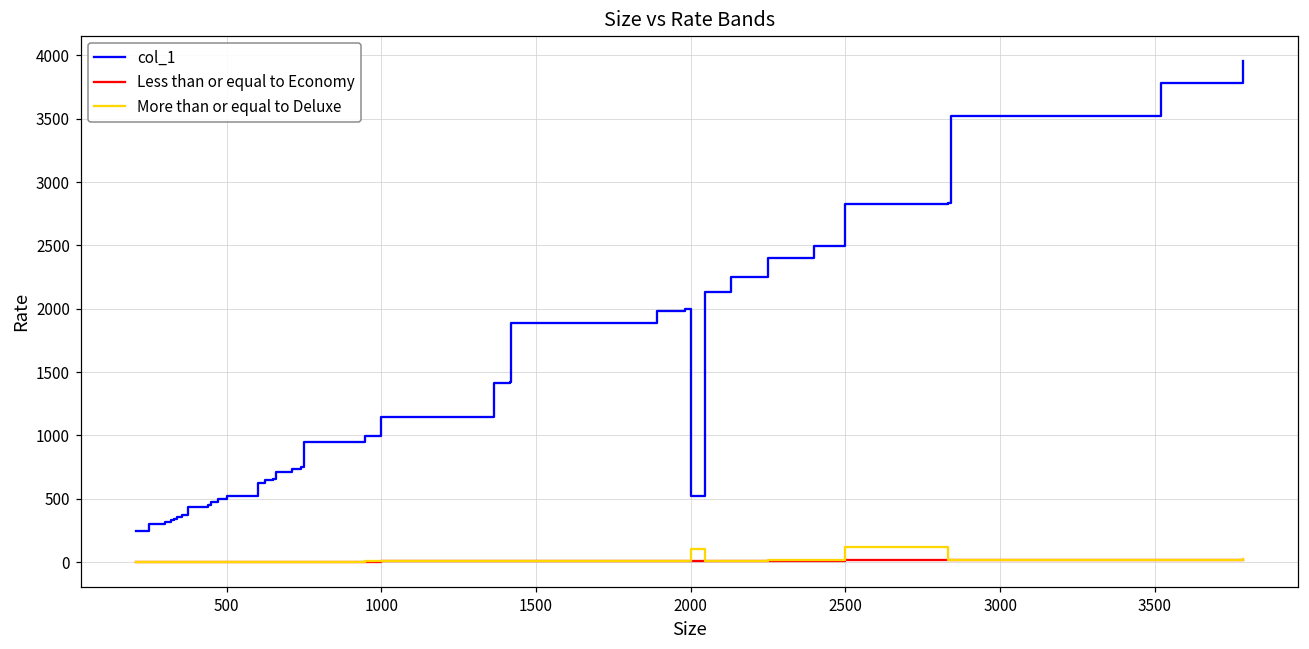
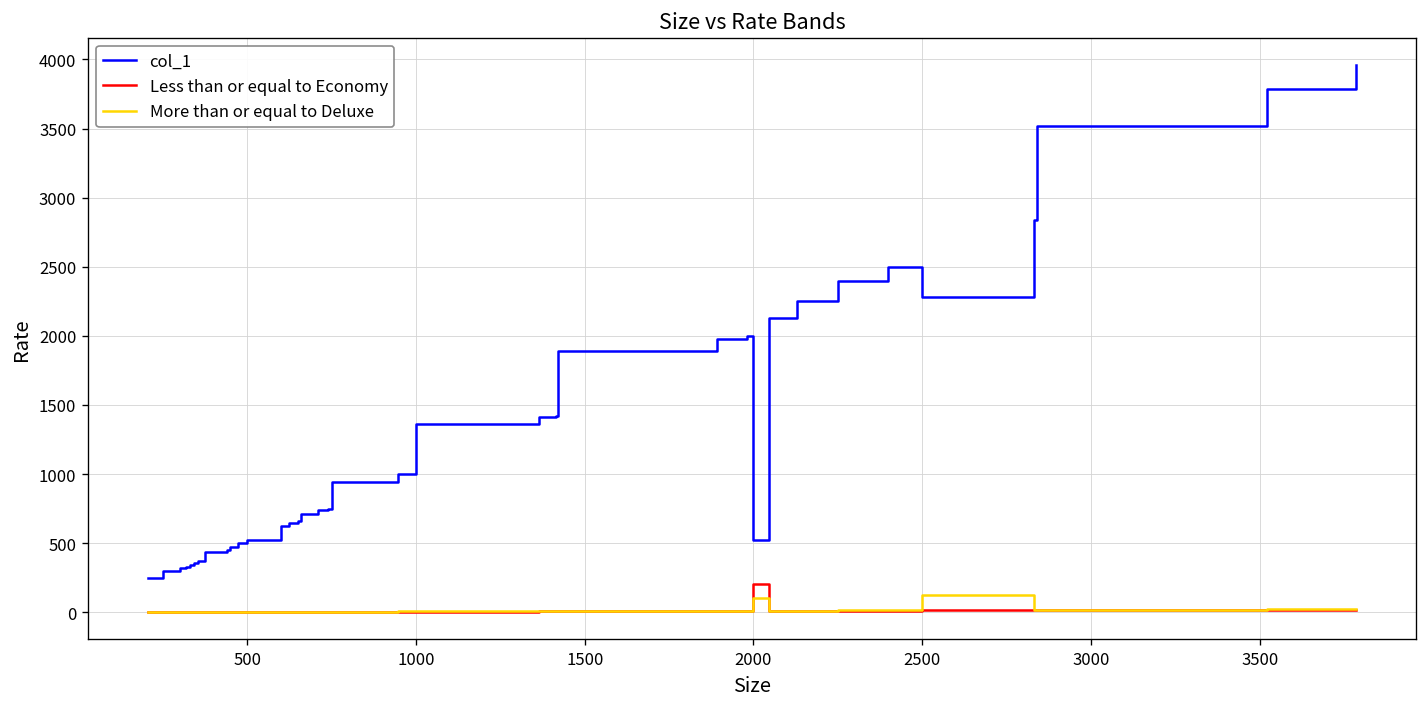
col_1, 1000: 1140 -> 1360
Less than or equal to Economy, 2000: 10 -> 210
col_1, 2500: 2830 -> 2280
